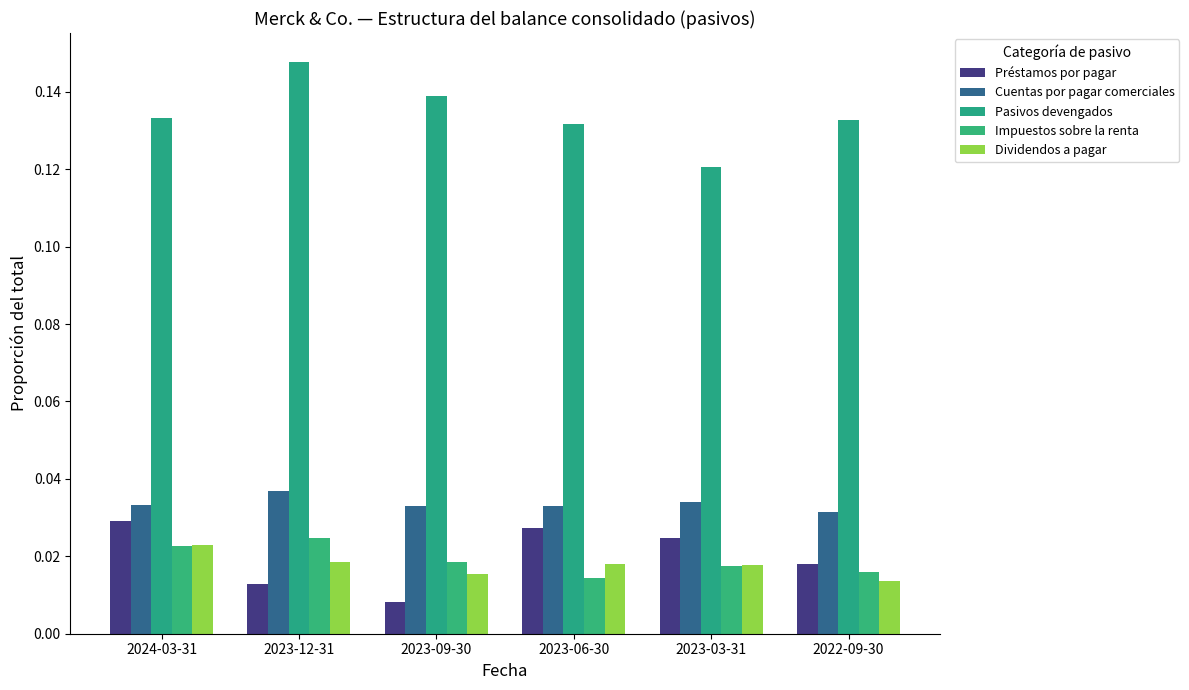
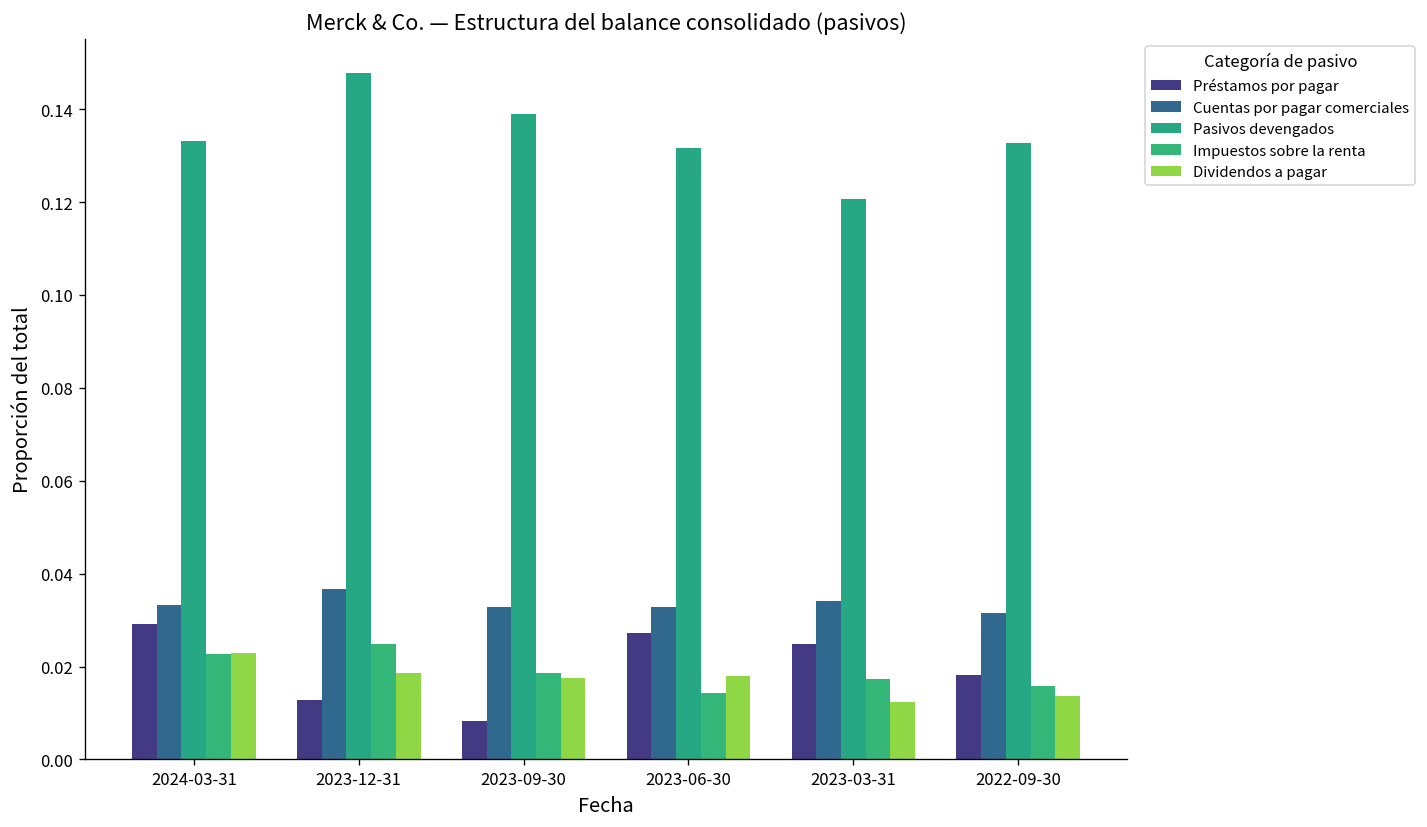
Dividendos a pagar, 2023-09-30: 0.015 -> 0.018
Dividendos a pagar, 2023-03-31: 0.018 -> 0.012
